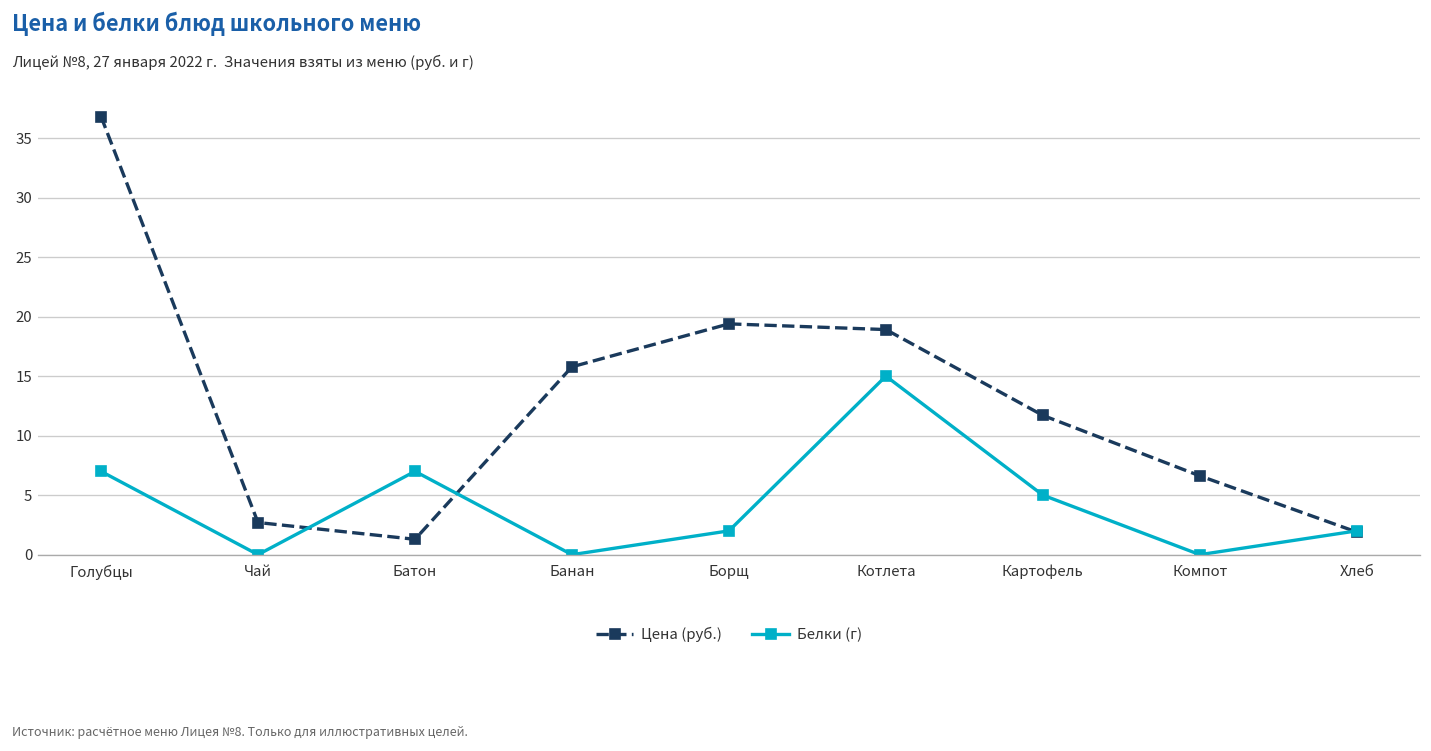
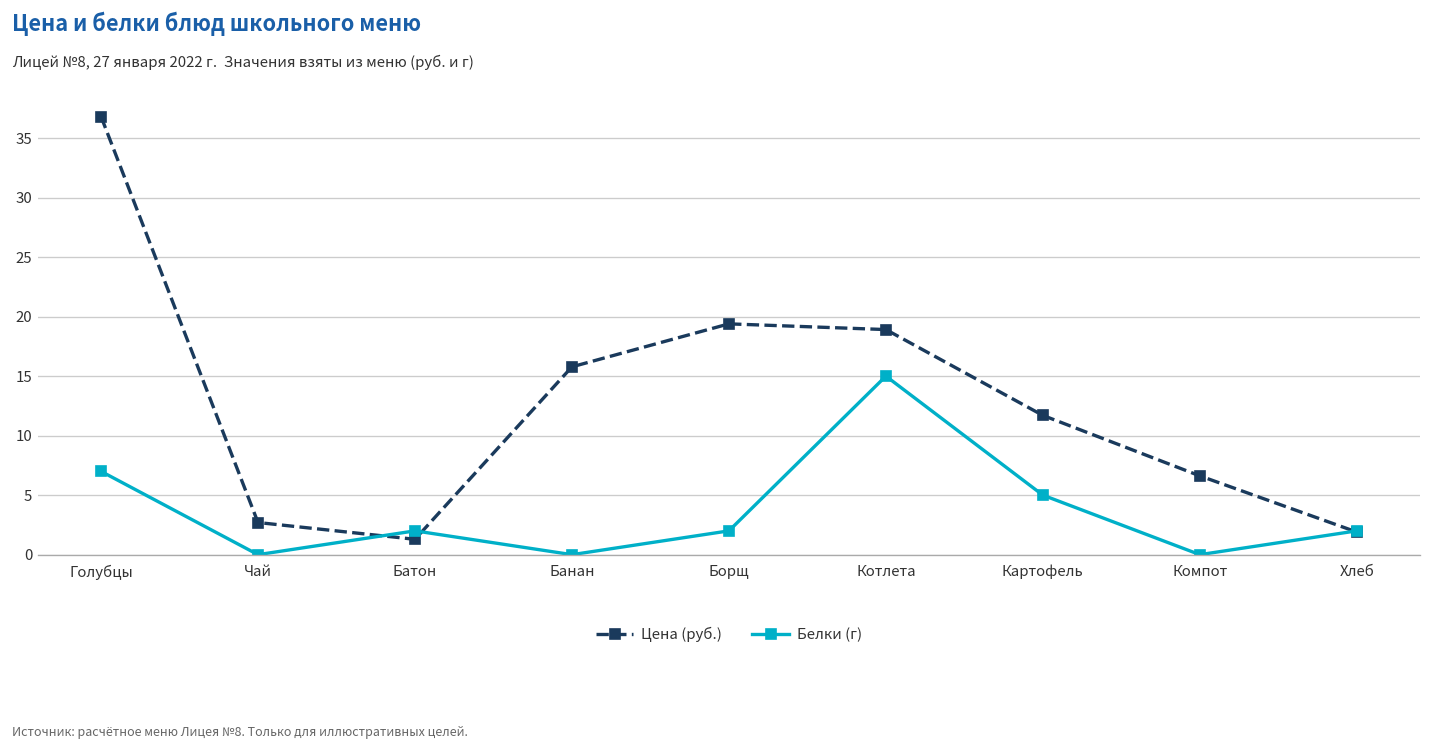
Белки (г), Батон: 7 -> 2
